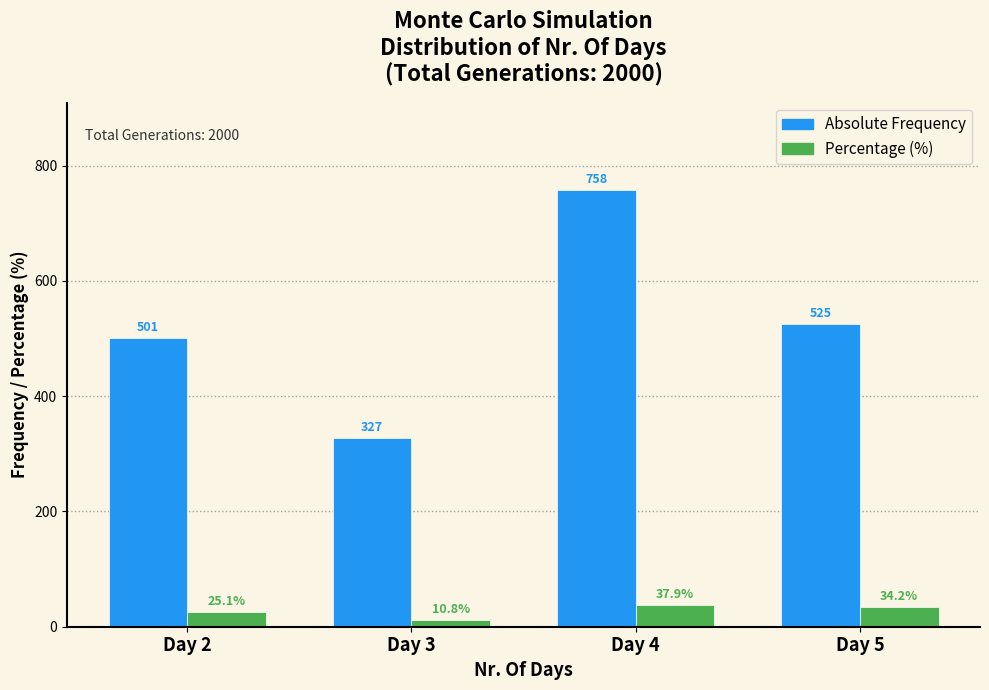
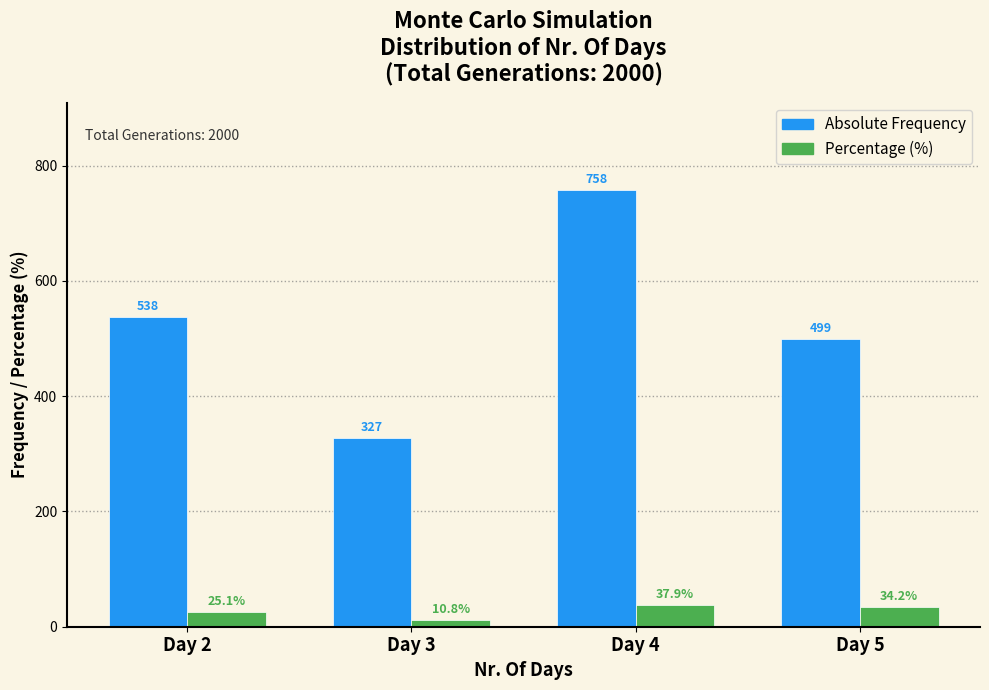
Absolute Frequency, Day 2: 501 -> 538
Absolute Frequency, Day 5: 525 -> 499
